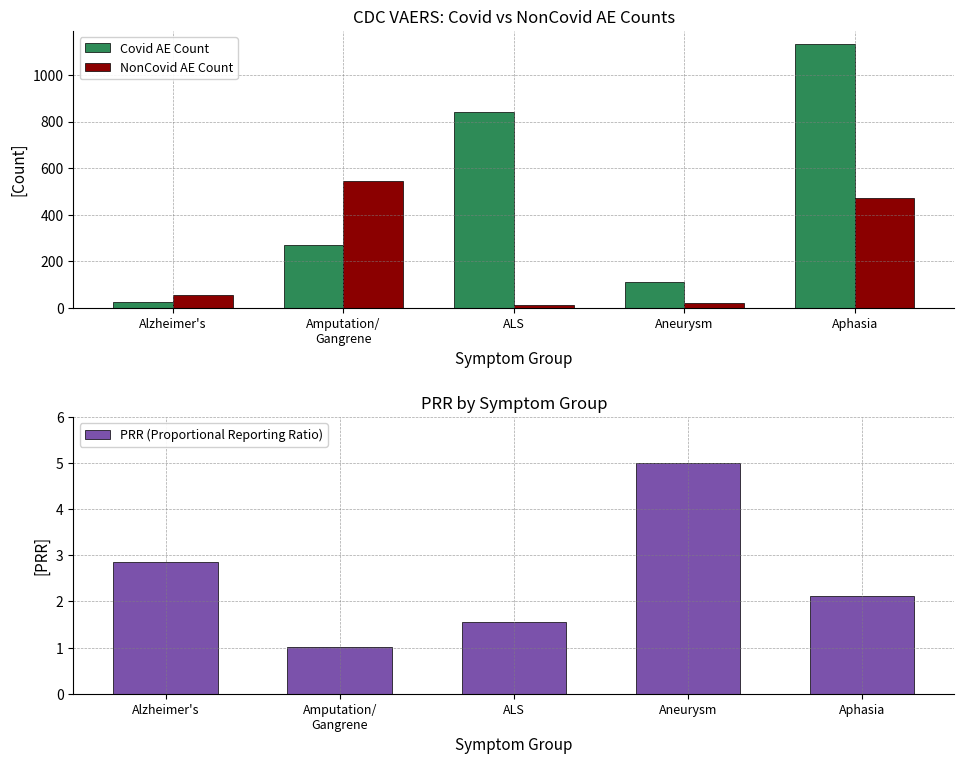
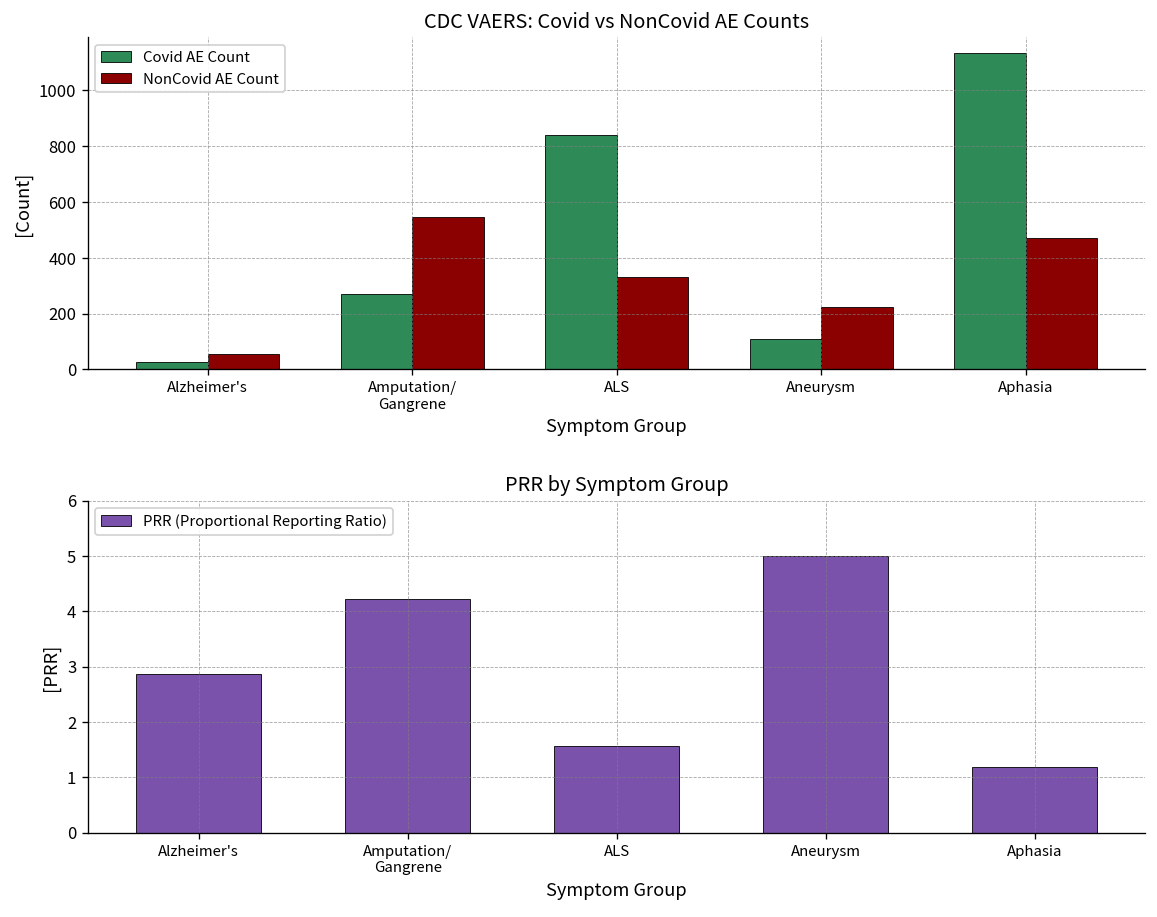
CDC VAERS: Covid vs NonCovid AE Counts, NonCovid AE Count, ALS: 10 -> 330
CDC VAERS: Covid vs NonCovid AE Counts, NonCovid AE Count, Aneurysm: 20 -> 220
PRR by Symptom Group, Amputation/ Gangrene: 1.0 -> 4.2
PRR by Symptom Group, Aphasia: 2.1 -> 1.2
